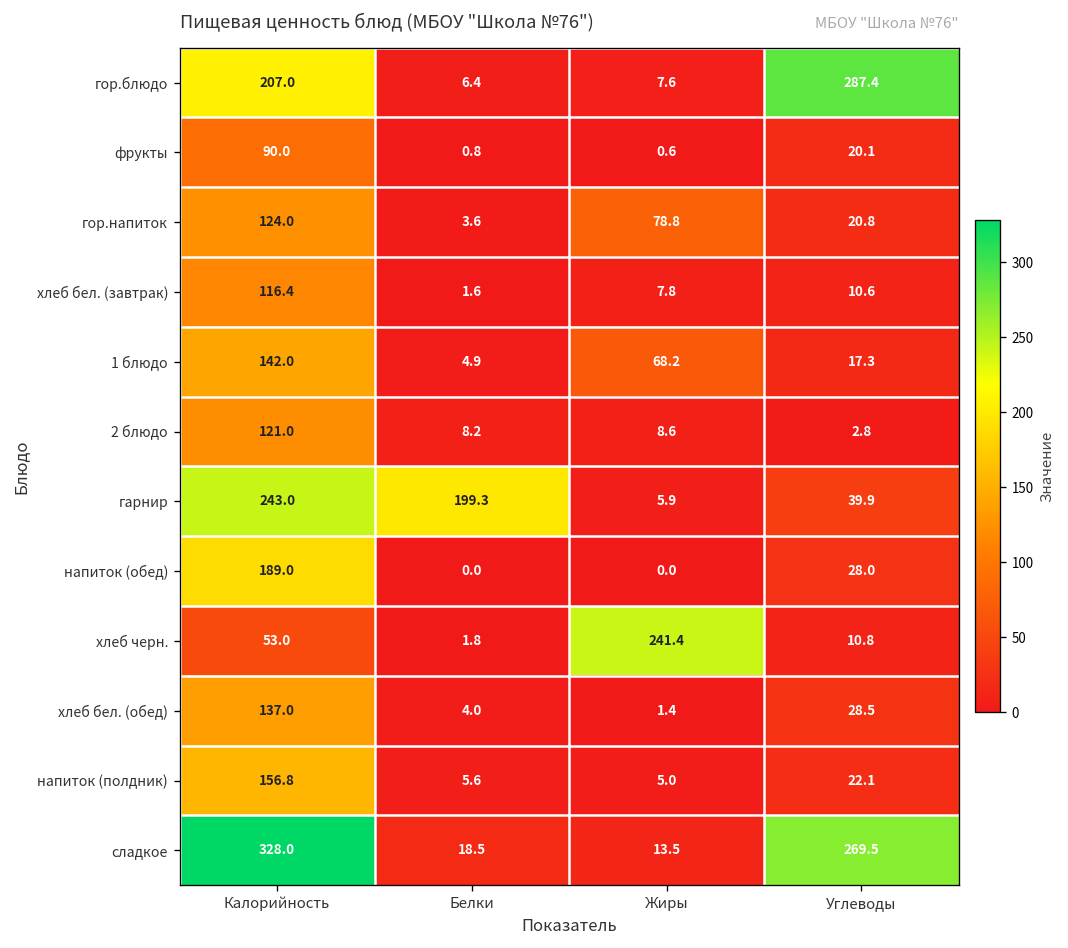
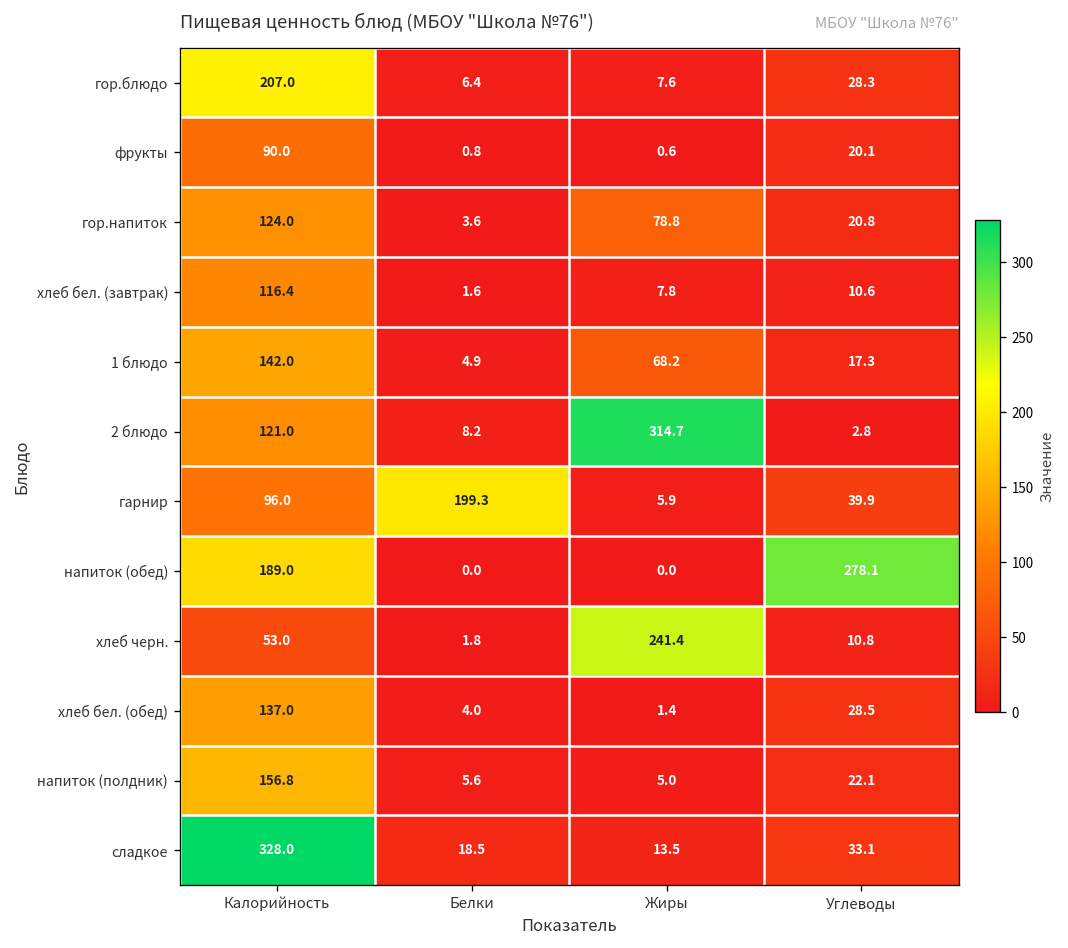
гор.блюдо, Углеводы: 287.4 -> 28.3
2 блюдо, Жиры: 8.6 -> 314.7
гарнир, Калорийность: 243.0 -> 96.0
напиток (обед), Углеводы: 28.0 -> 278.1
сладкое, Углеводы: 269.5 -> 33.1
